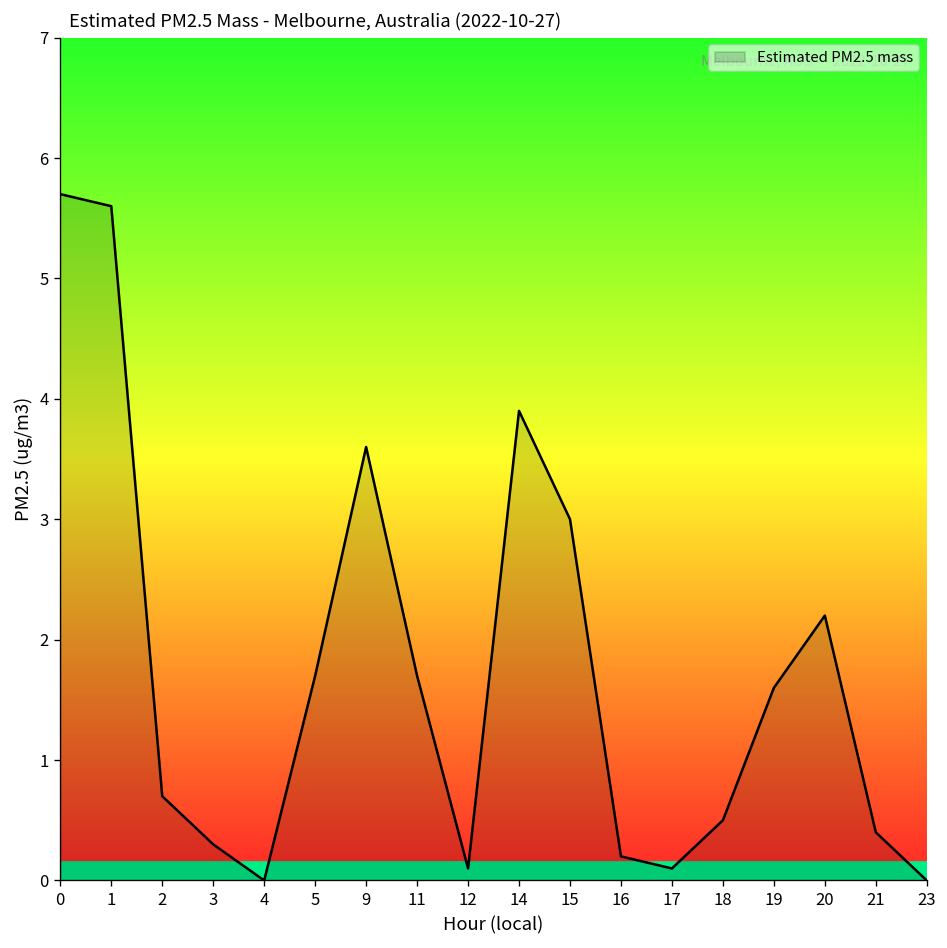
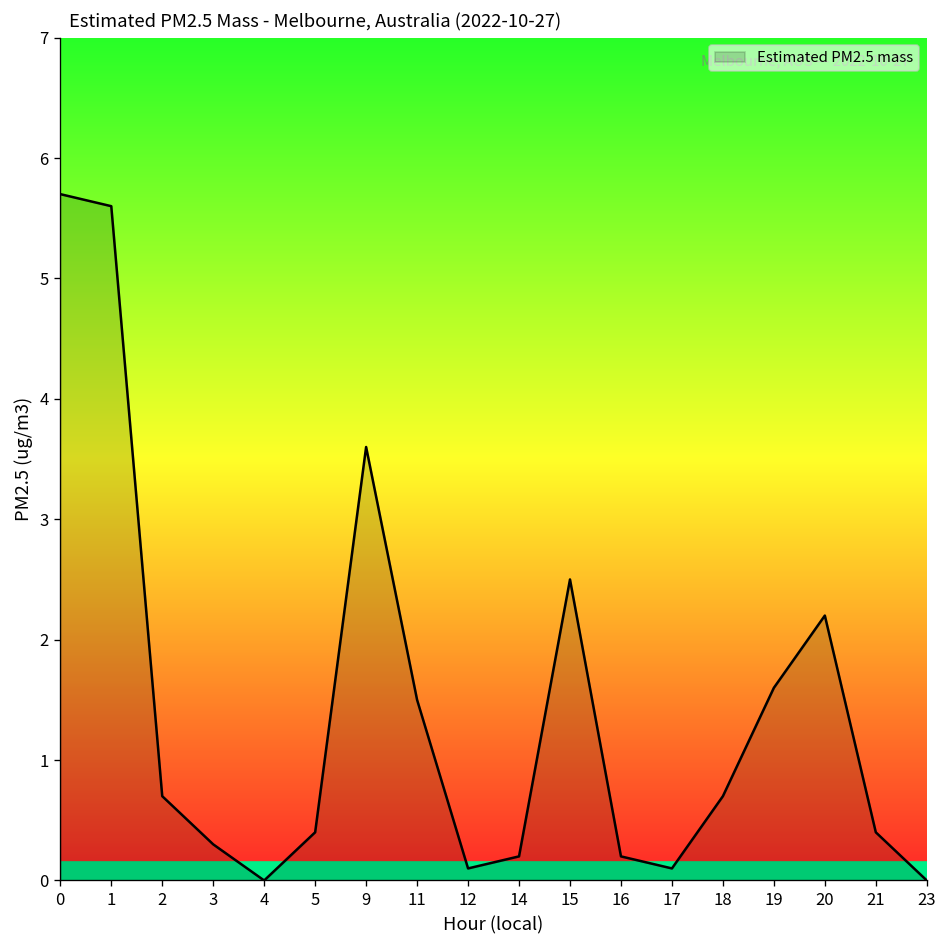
5: 1.7 -> 0.4
11: 1.7 -> 1.5
14: 3.9 -> 0.2
15: 3.0 -> 2.5
18: 0.5 -> 0.7
